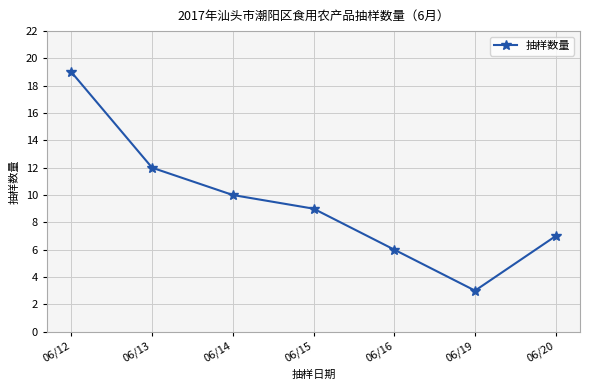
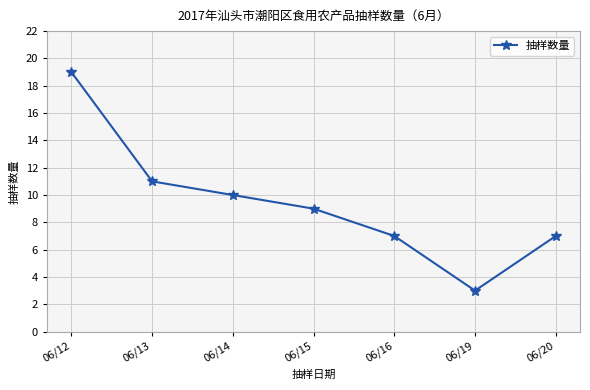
06/13: 12 -> 11
06/16: 6 -> 7
